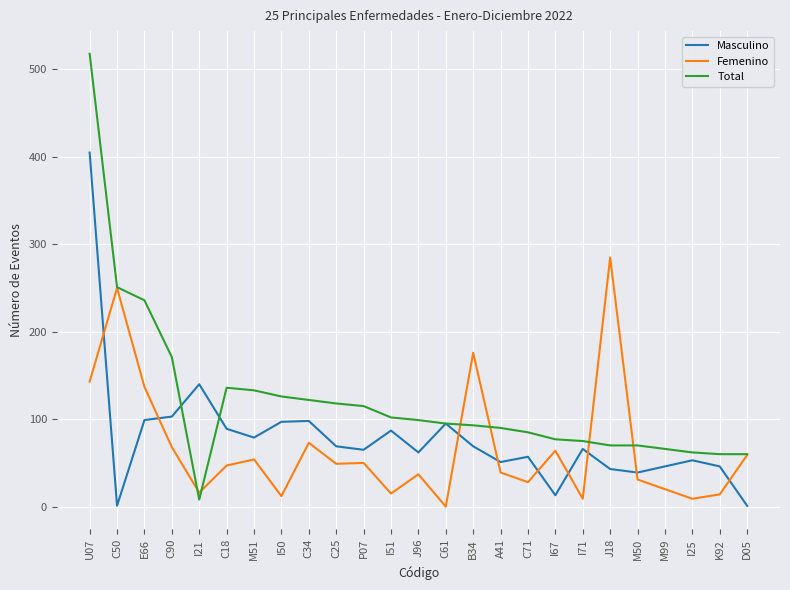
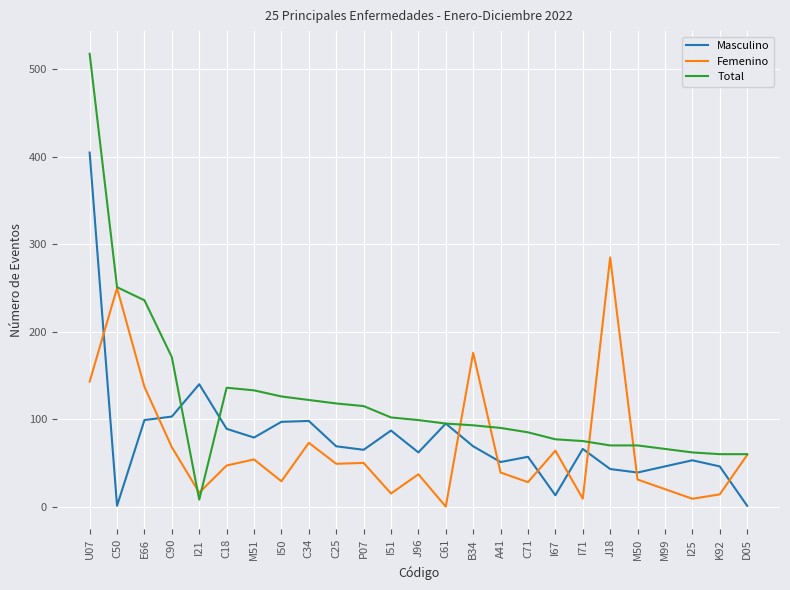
Femenino, I50: 10 -> 30
